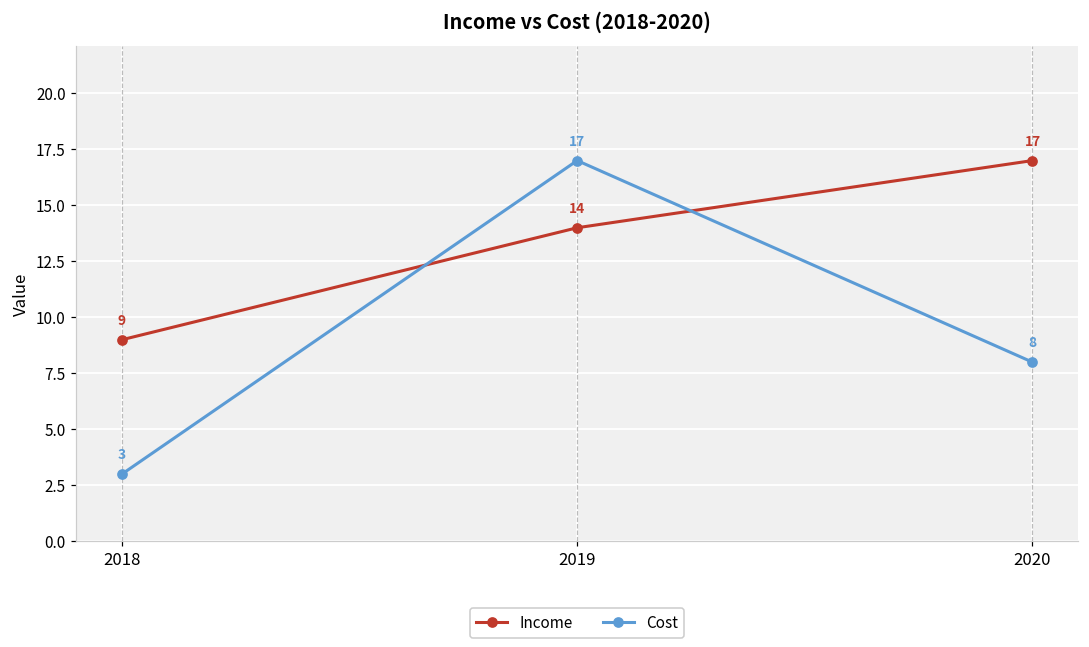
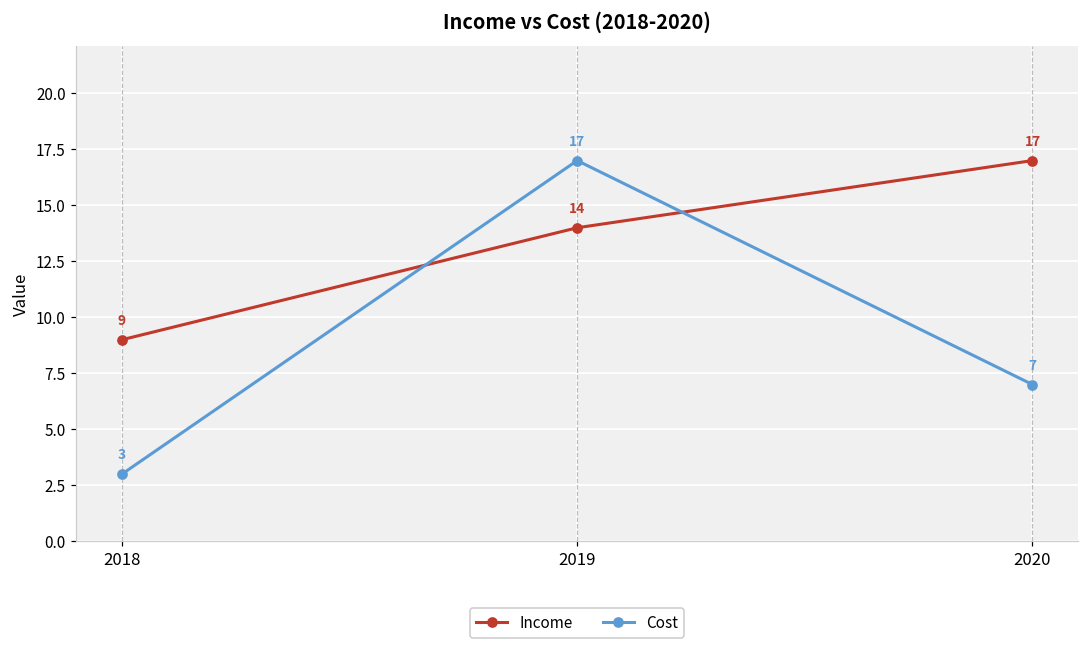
Cost, 2020: 8 -> 7
